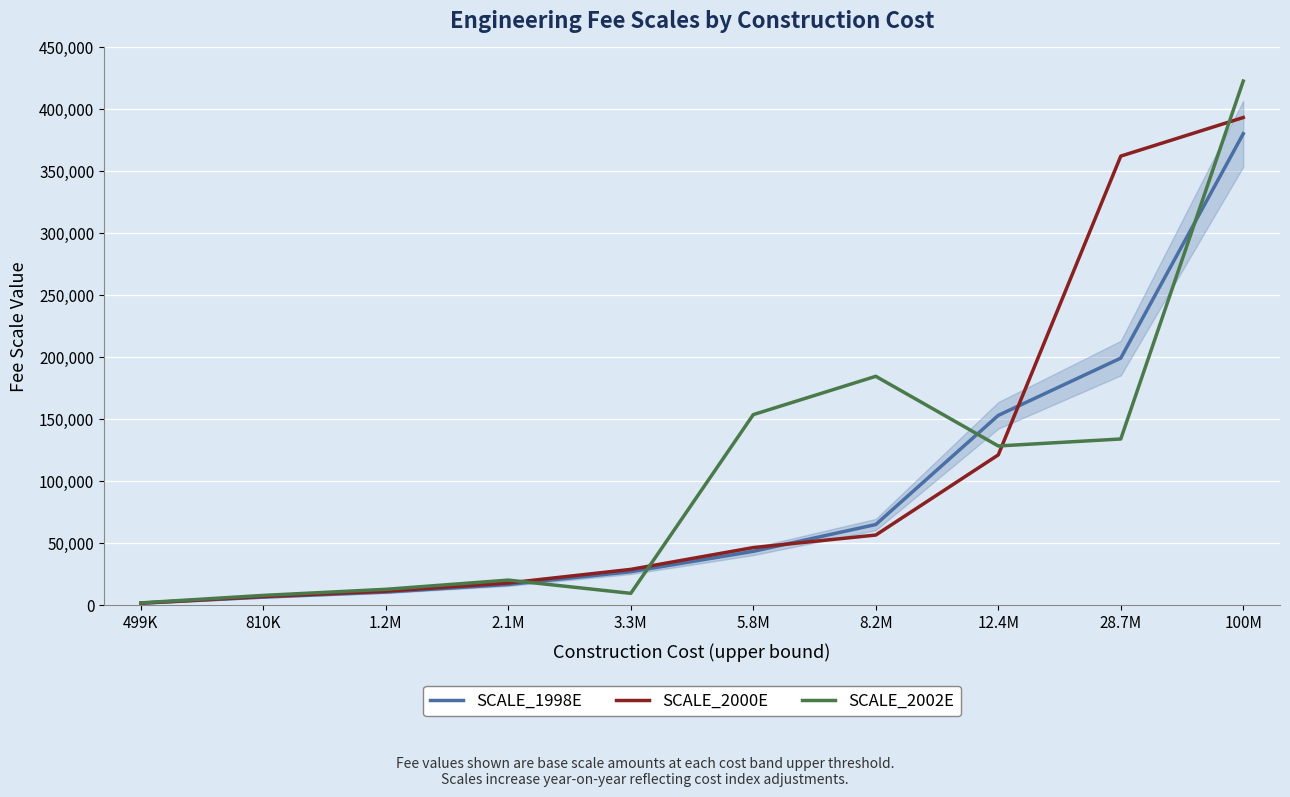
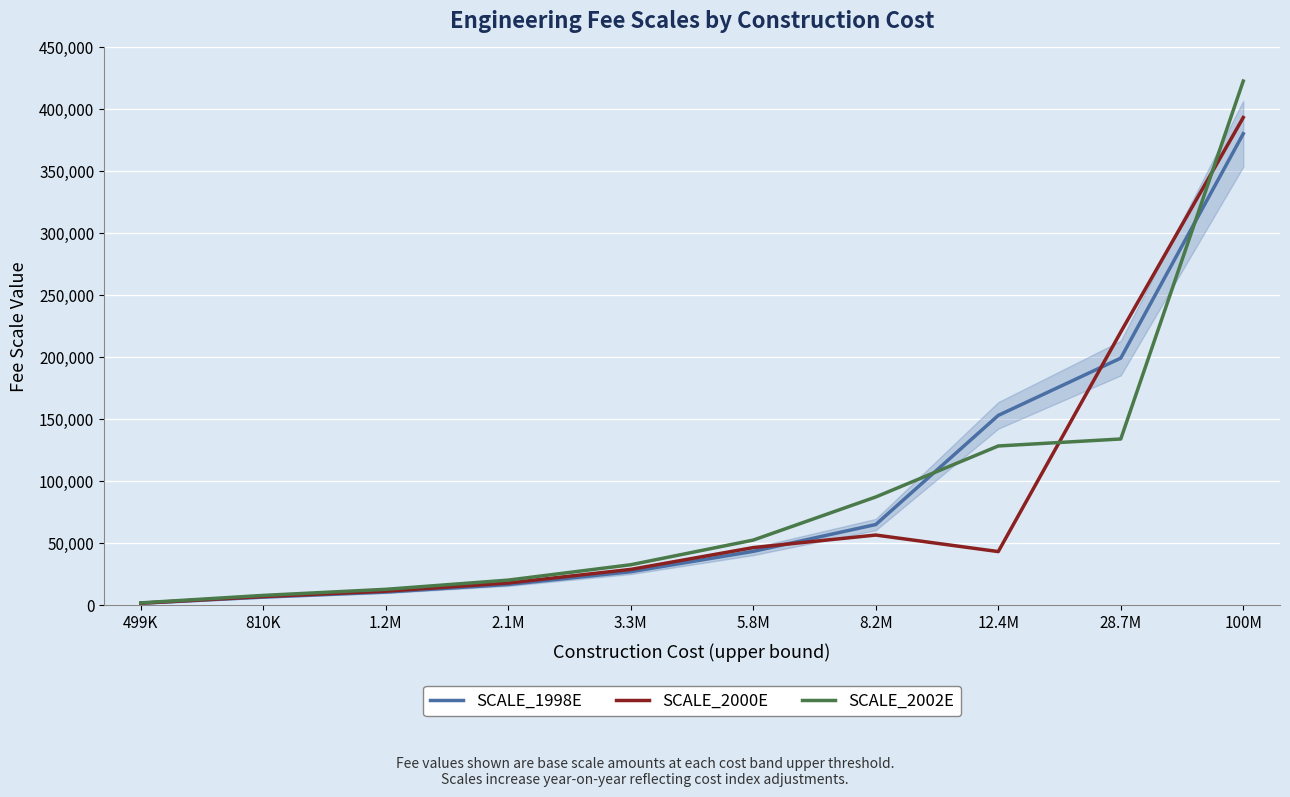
SCALE_2002E, 3.3M: 10,000 -> 33,000
SCALE_2002E, 5.8M: 154,000 -> 53,000
SCALE_2002E, 8.2M: 185,000 -> 87,000
SCALE_2000E, 12.4M: 121,000 -> 43,000
SCALE_2000E, 28.7M: 362,000 -> 220,000
